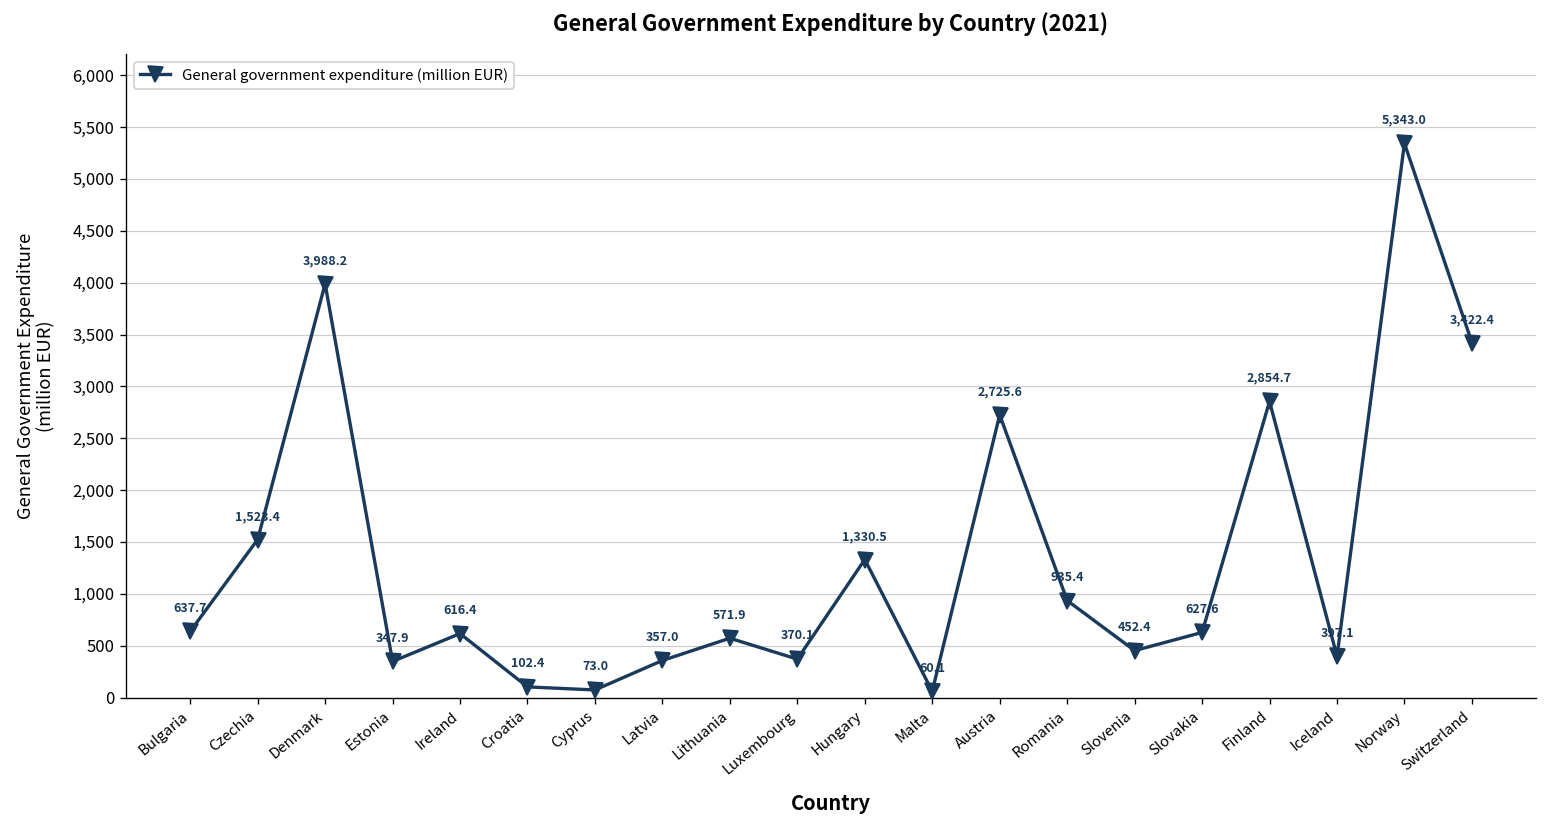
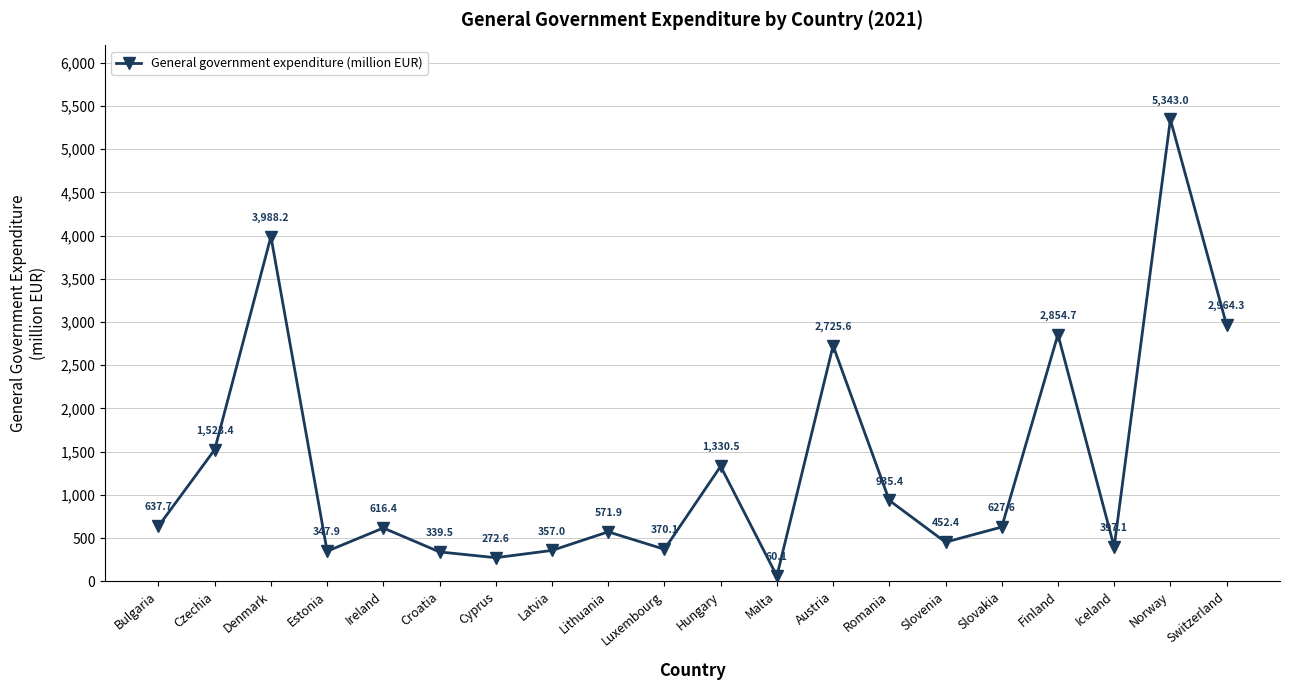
Croatia: 102.4 -> 339.5
Cyprus: 73.0 -> 272.6
Switzerland: 3,422.4 -> 2,964.3
